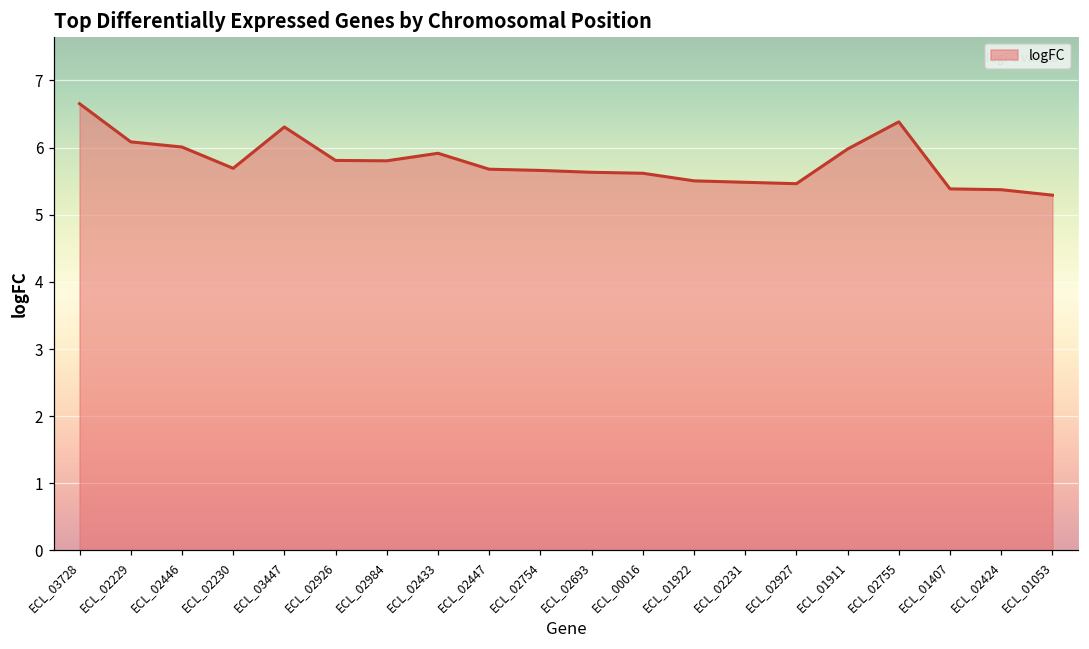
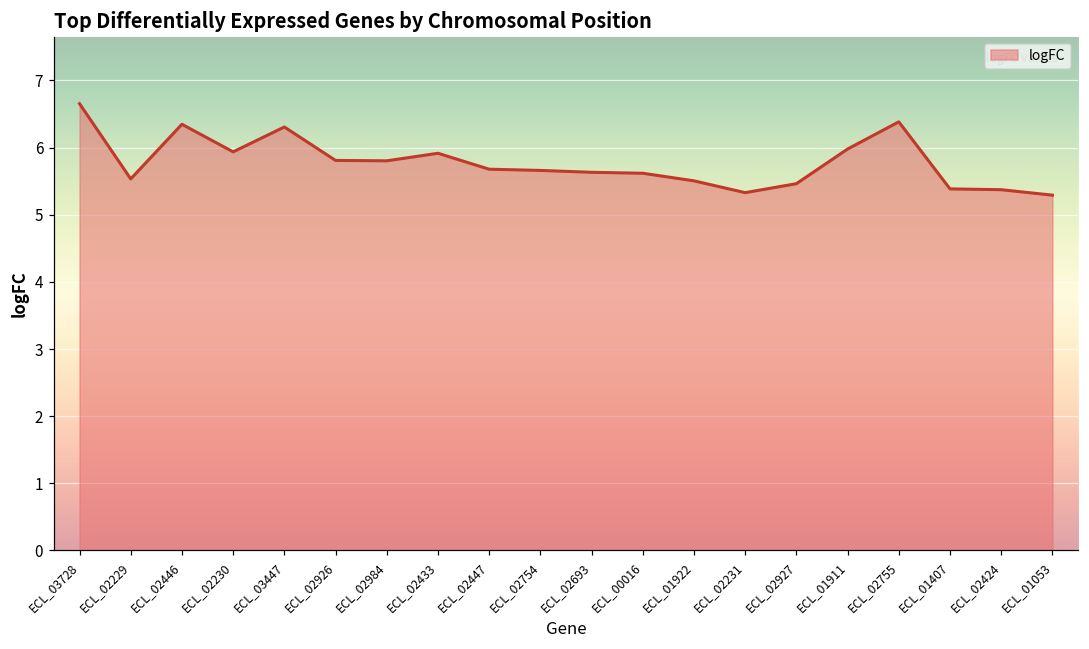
ECL_02229: 6.1 -> 5.5
ECL_02446: 6.0 -> 6.3
ECL_02230: 5.7 -> 5.9
ECL_02231: 5.5 -> 5.3
